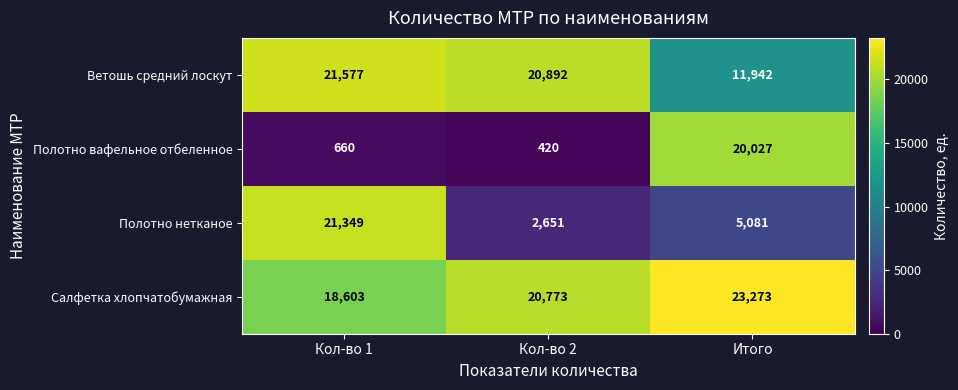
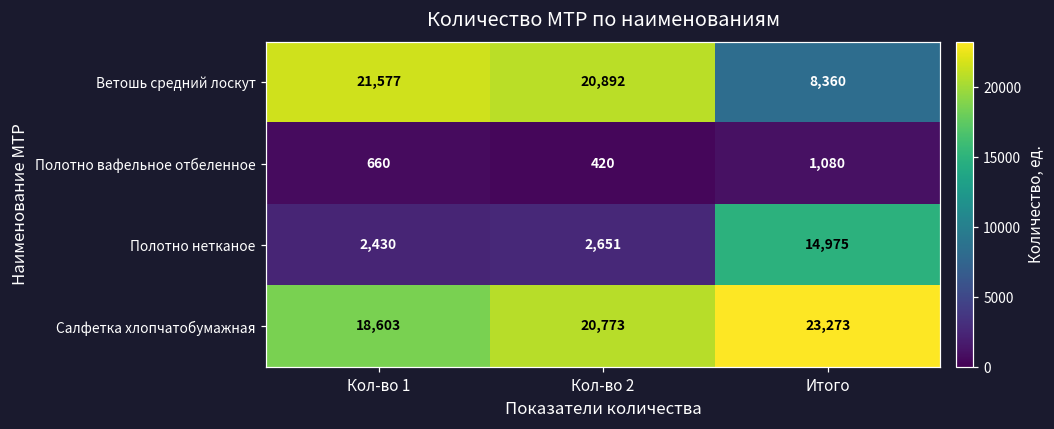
Ветошь средний лоскут, Итого: 11,942 -> 8,360
Полотно вафельное отбеленное, Итого: 20,027 -> 1,080
Полотно нетканое, Кол-во 1: 21,349 -> 2,430
Полотно нетканое, Итого: 5,081 -> 14,975
